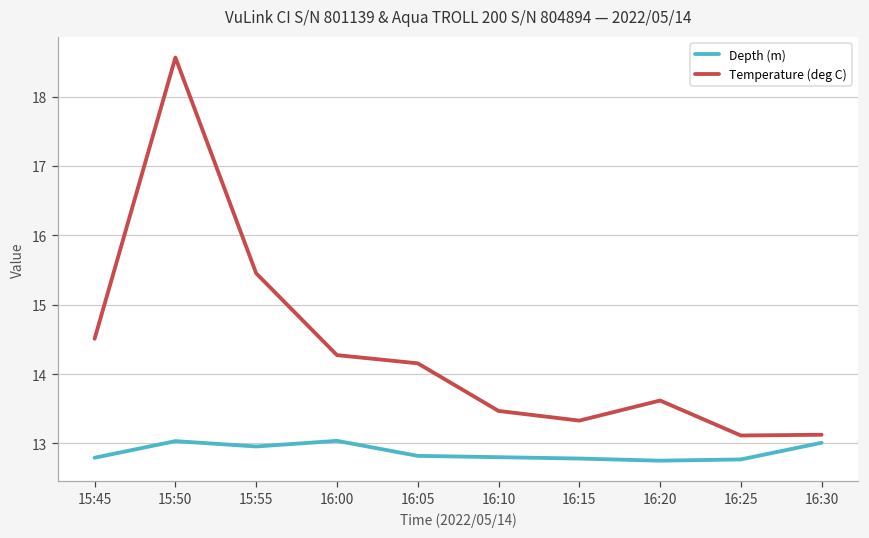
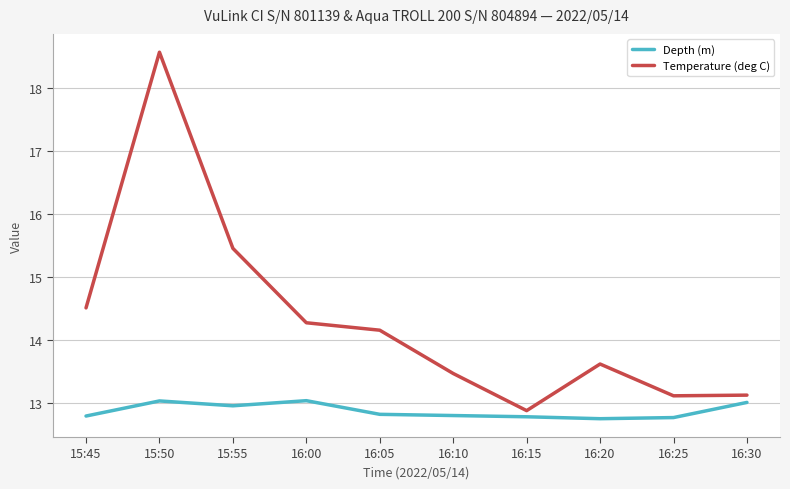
Temperature (deg C), 16:15: 13.3 -> 12.9
